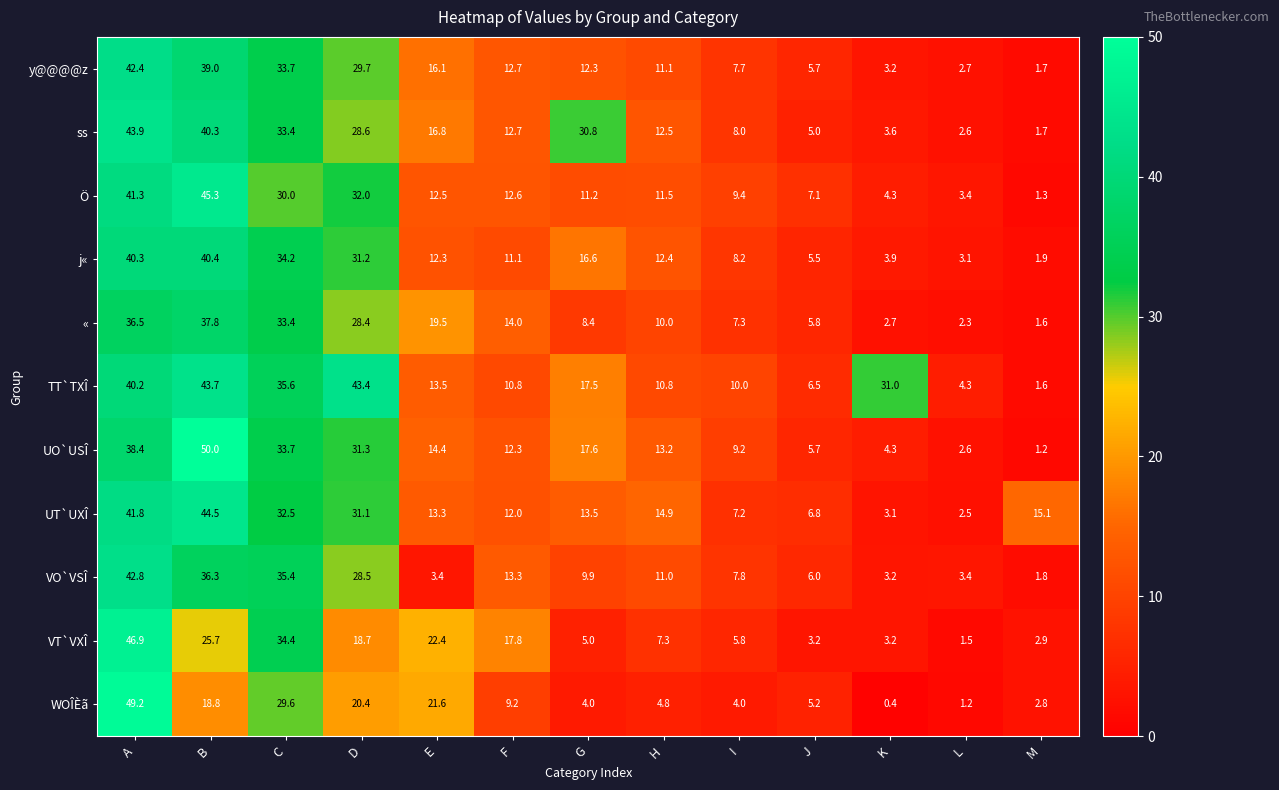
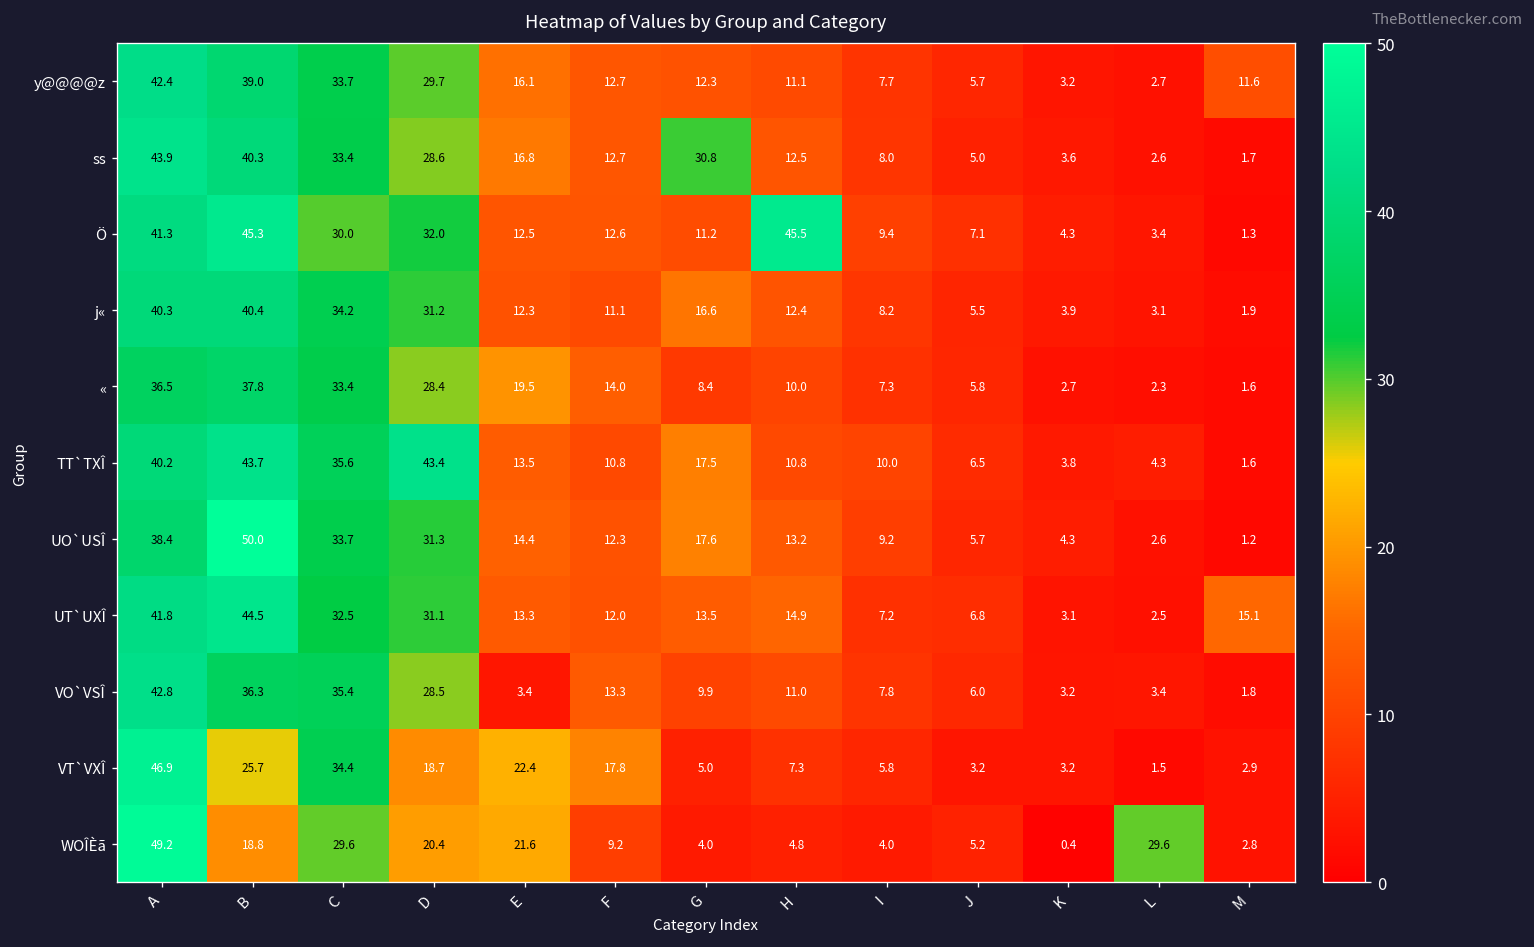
y@@@@z, M: 1.7 -> 11.6
Ö, H: 11.5 -> 45.5
TT`TXÎ, K: 31.0 -> 3.8
WOÎÈã, L: 1.2 -> 29.6
